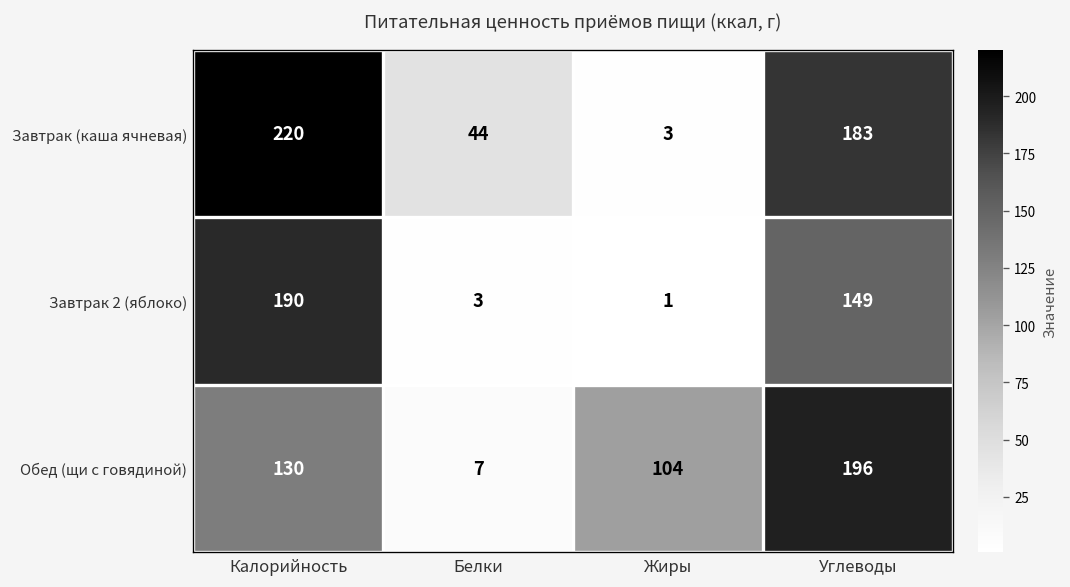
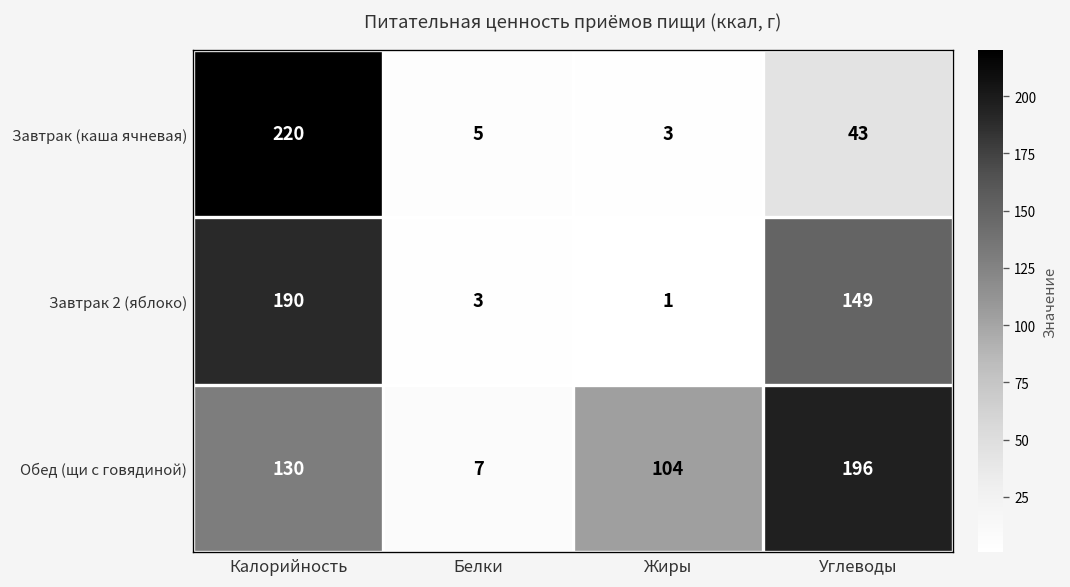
Завтрак (каша ячневая), Белки: 44 -> 5
Завтрак (каша ячневая), Углеводы: 183 -> 43
